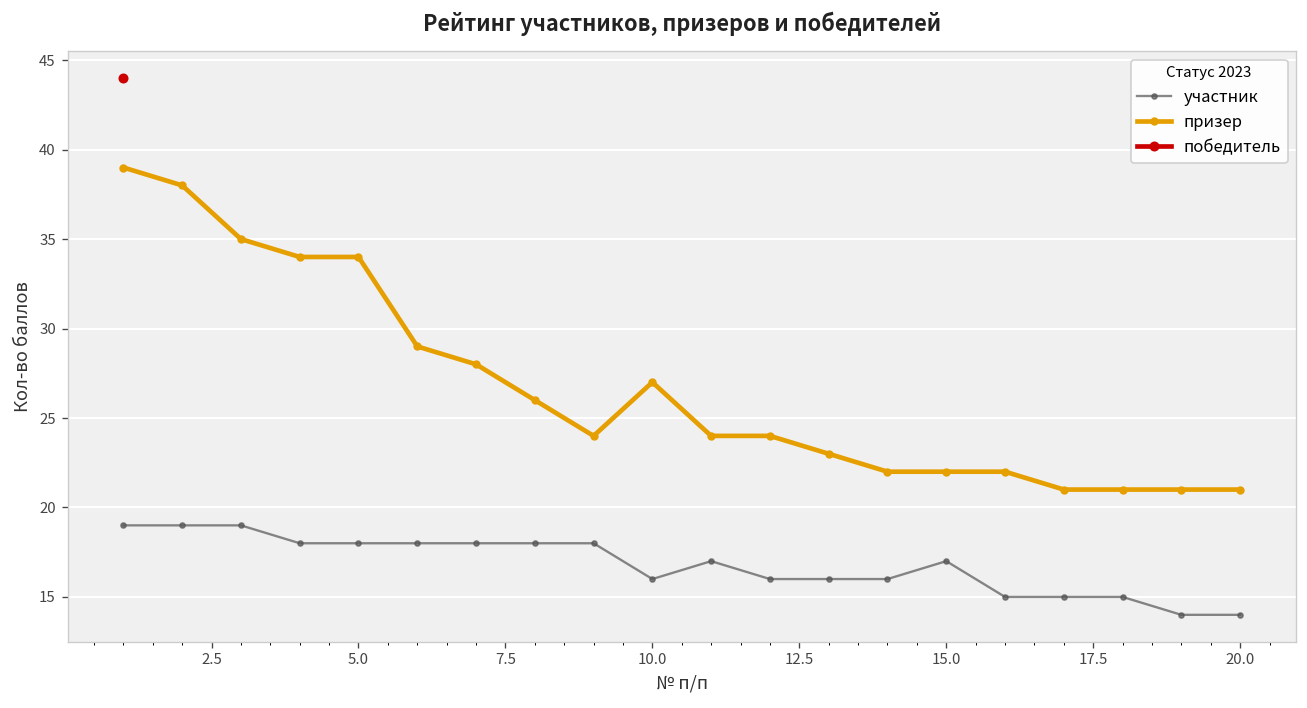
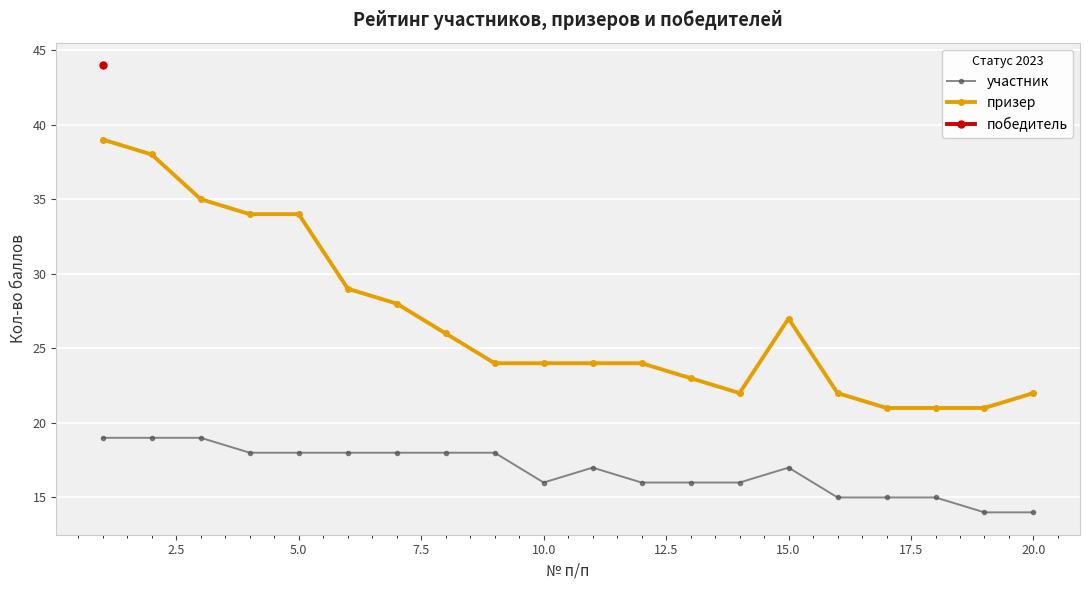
призер, 10.0: 27 -> 24
призер, 15.0: 22 -> 27
призер, 20.0: 21 -> 22
